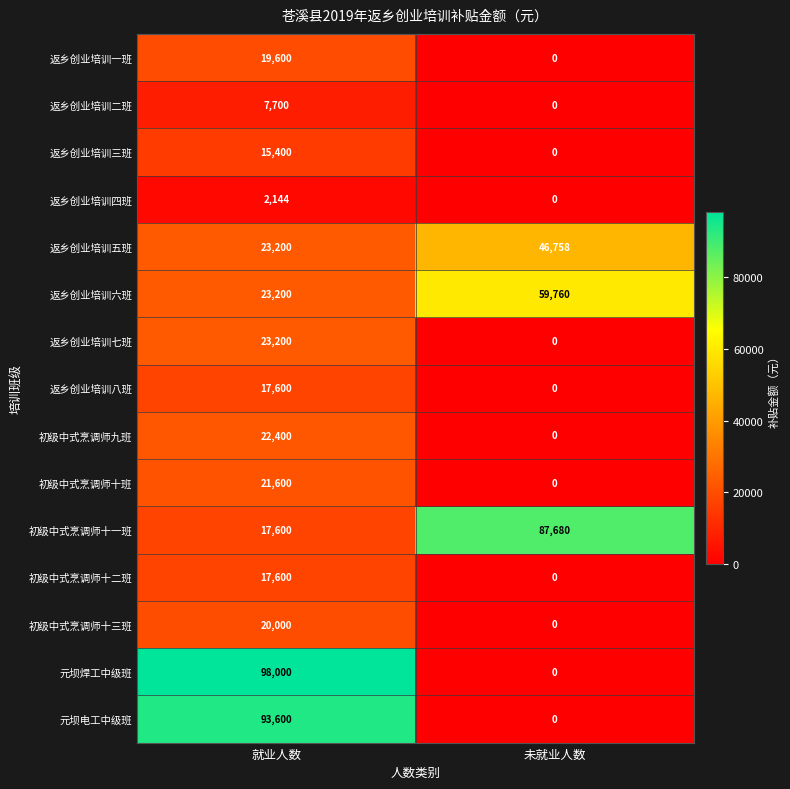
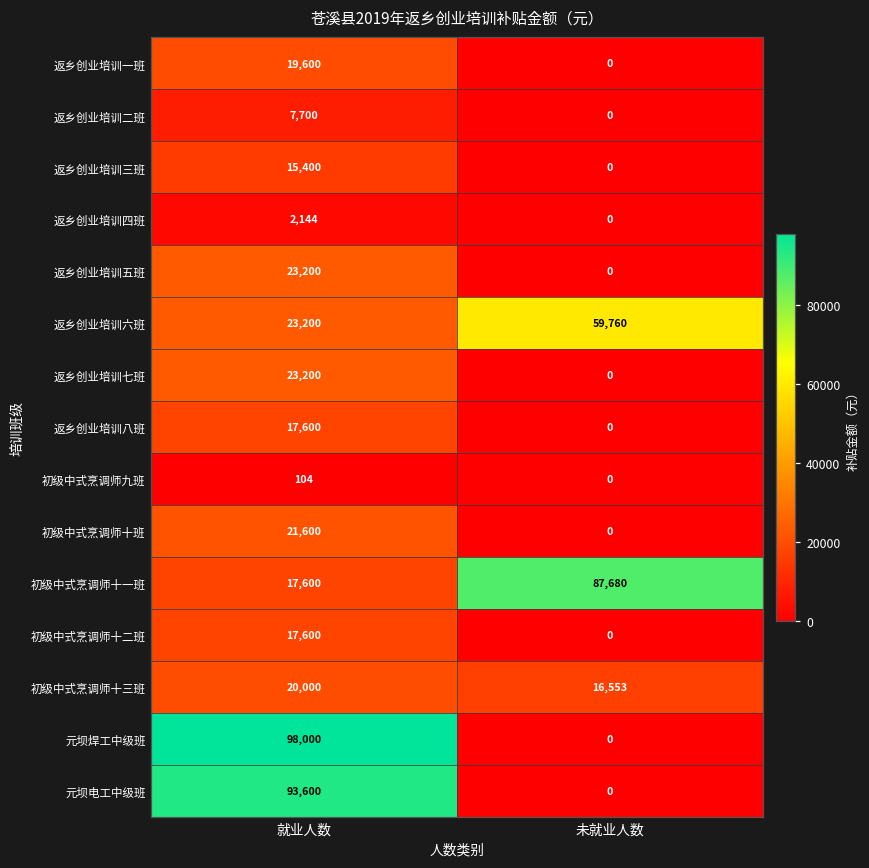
返乡创业培训五班, 未就业人数: 46,758 -> 0
初级中式烹调师九班, 就业人数: 22,400 -> 104
初级中式烹调师十三班, 未就业人数: 0 -> 16,553
